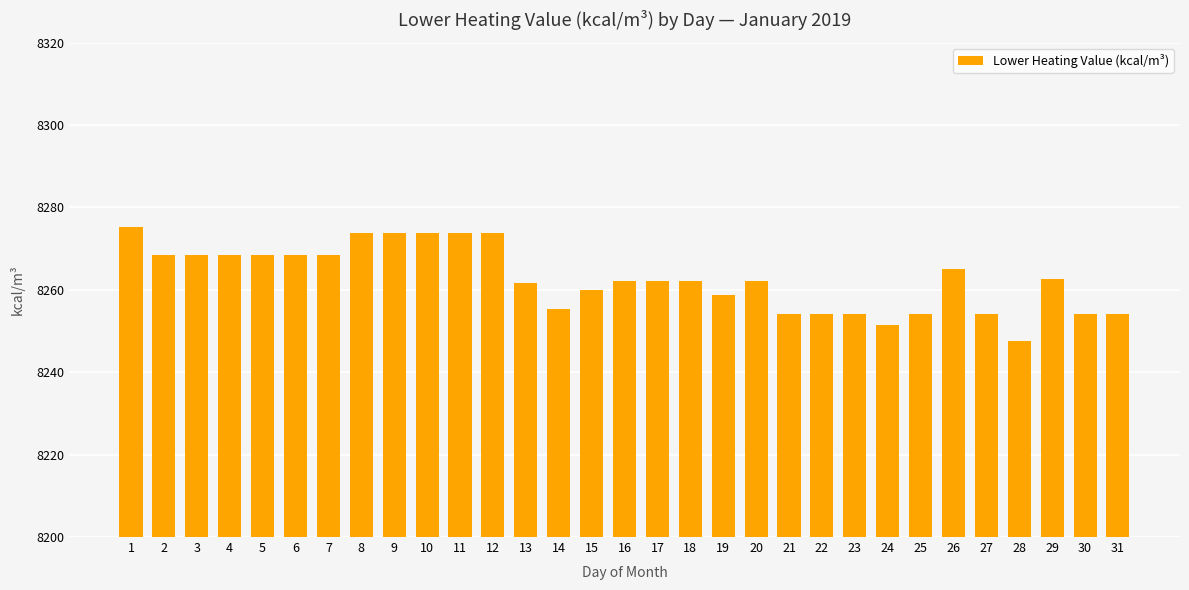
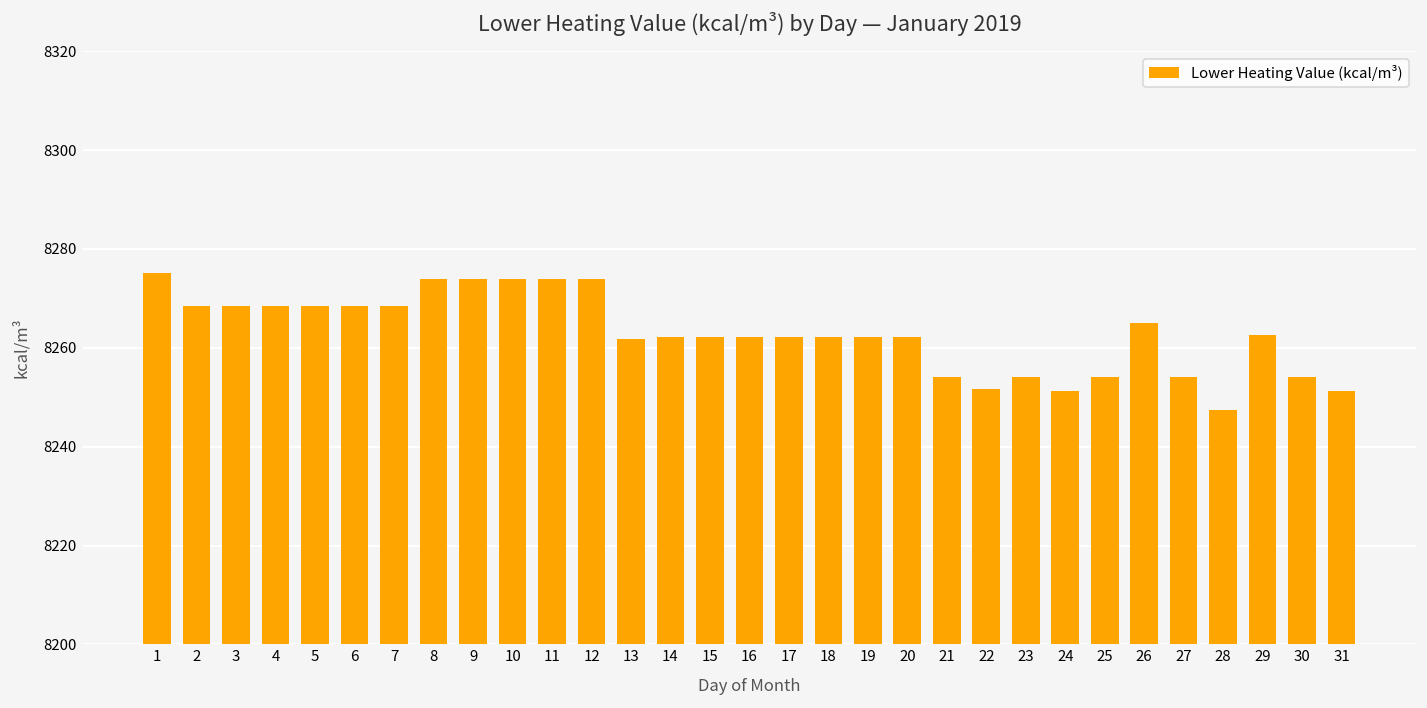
14: 8255 -> 8262
15: 8260 -> 8262
19: 8259 -> 8262
22: 8254 -> 8252
31: 8254 -> 8251
